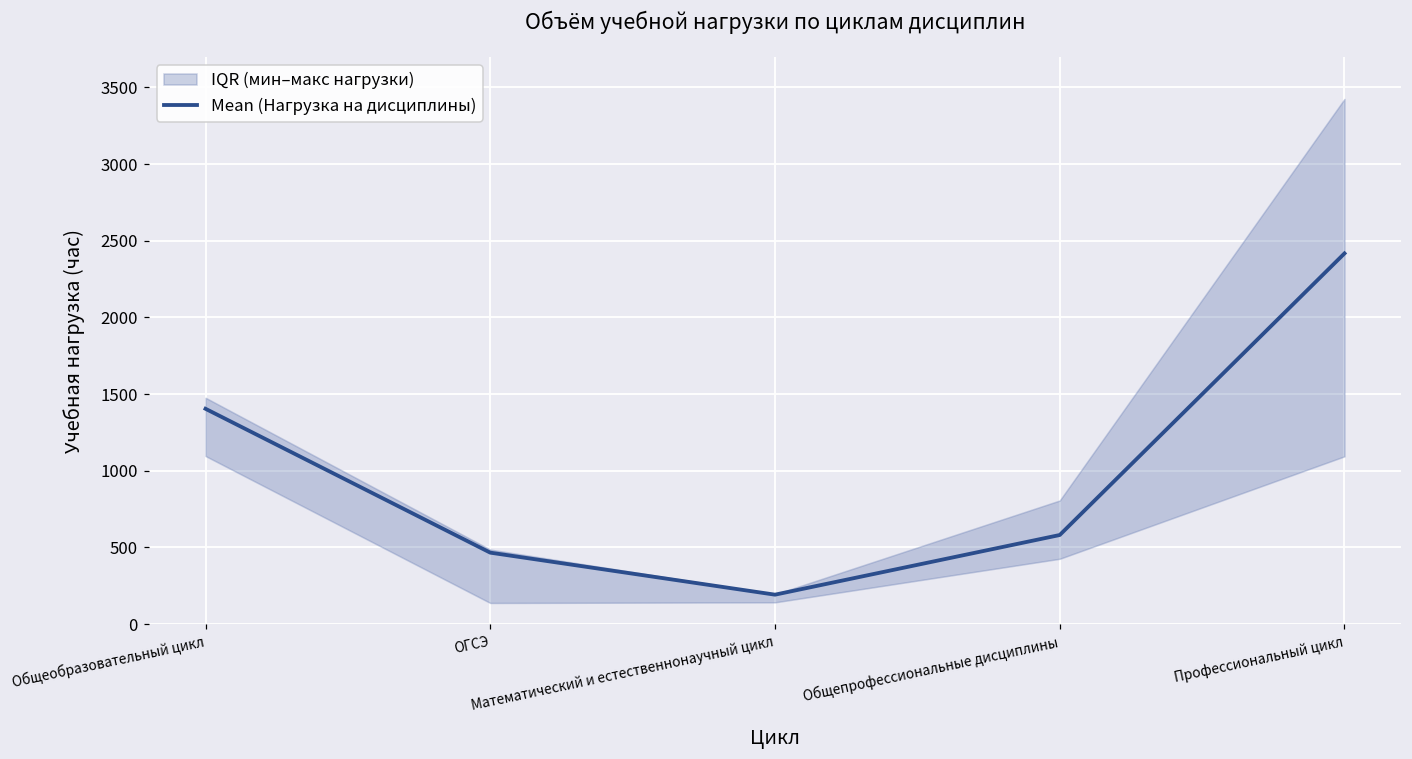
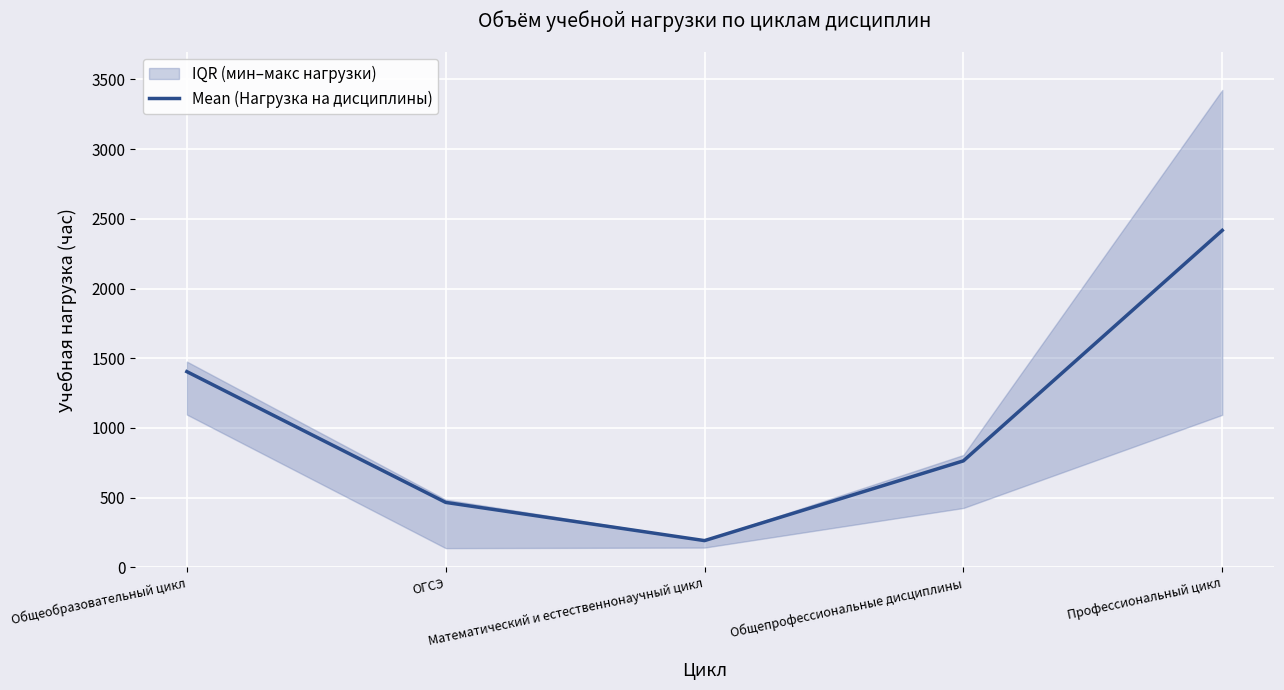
Mean (Нагрузка на дисциплины), Общепрофессиональные дисциплины: 580 -> 760
